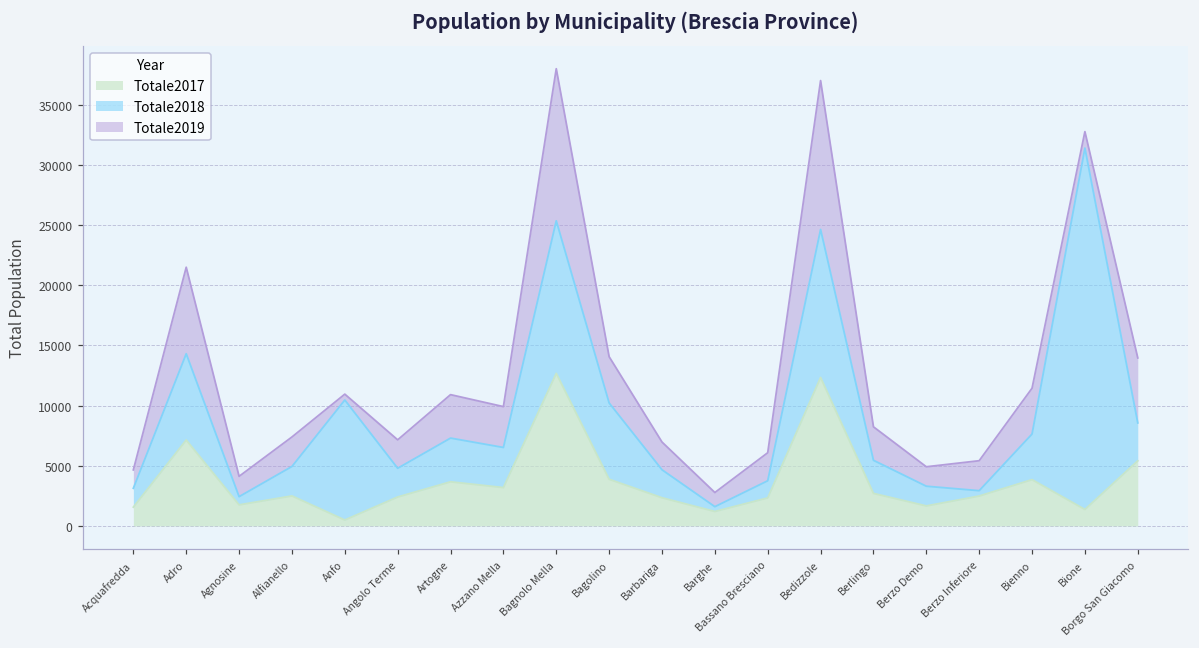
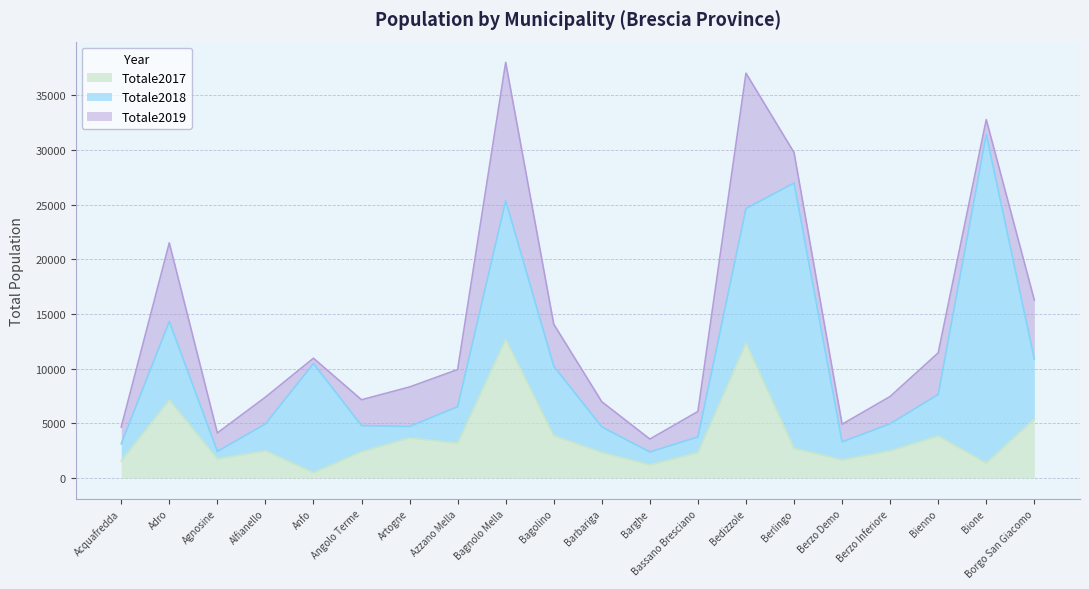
Totale2018, Artogne: 3600 -> 1000
Totale2018, Barghe: 400 -> 1200
Totale2018, Berlingo: 2700 -> 24300
Totale2018, Berzo Inferiore: 400 -> 2500
Totale2018, Borgo San Giacomo: 3200 -> 5500
